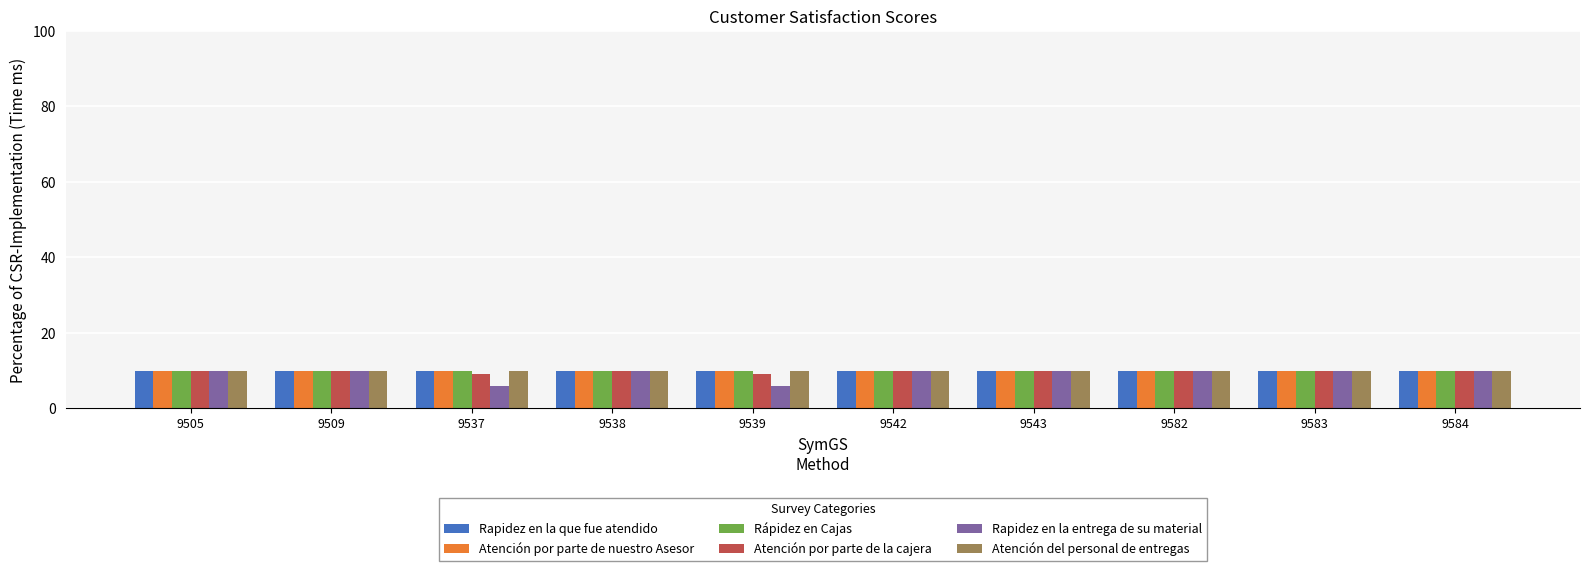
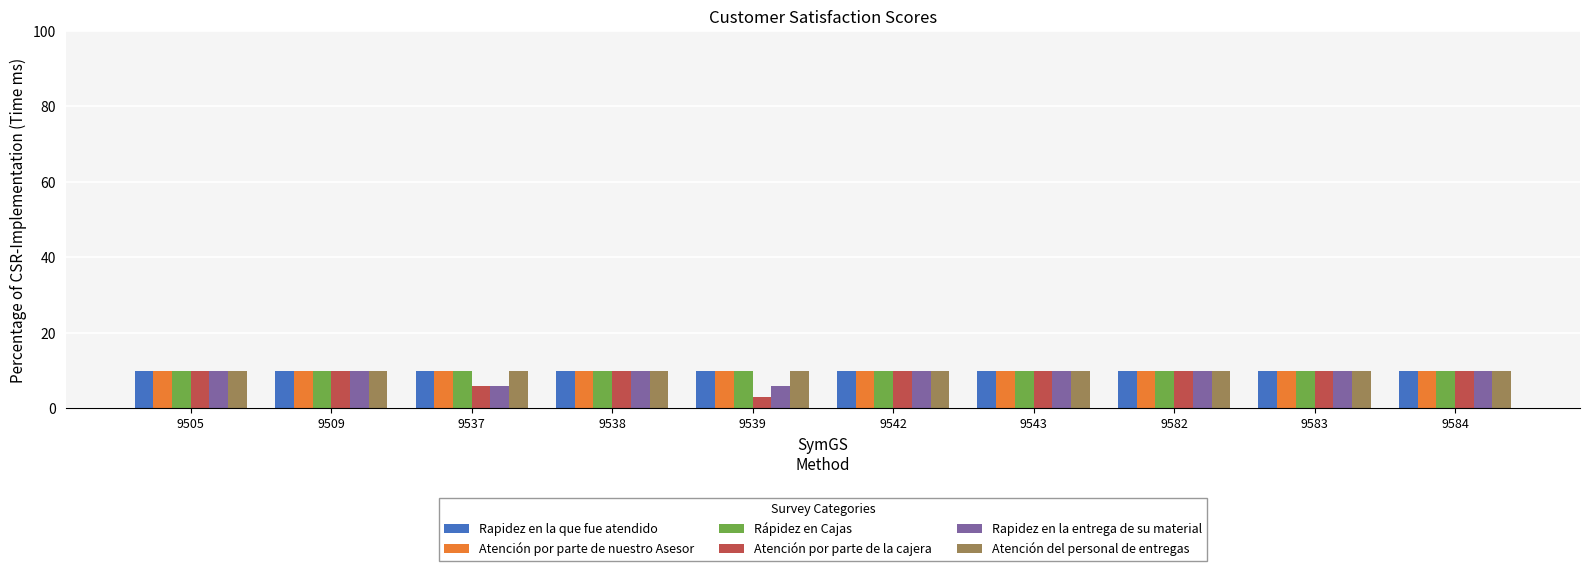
Atención por parte de la cajera, 9537: 9 -> 6
Atención por parte de la cajera, 9539: 9 -> 3
